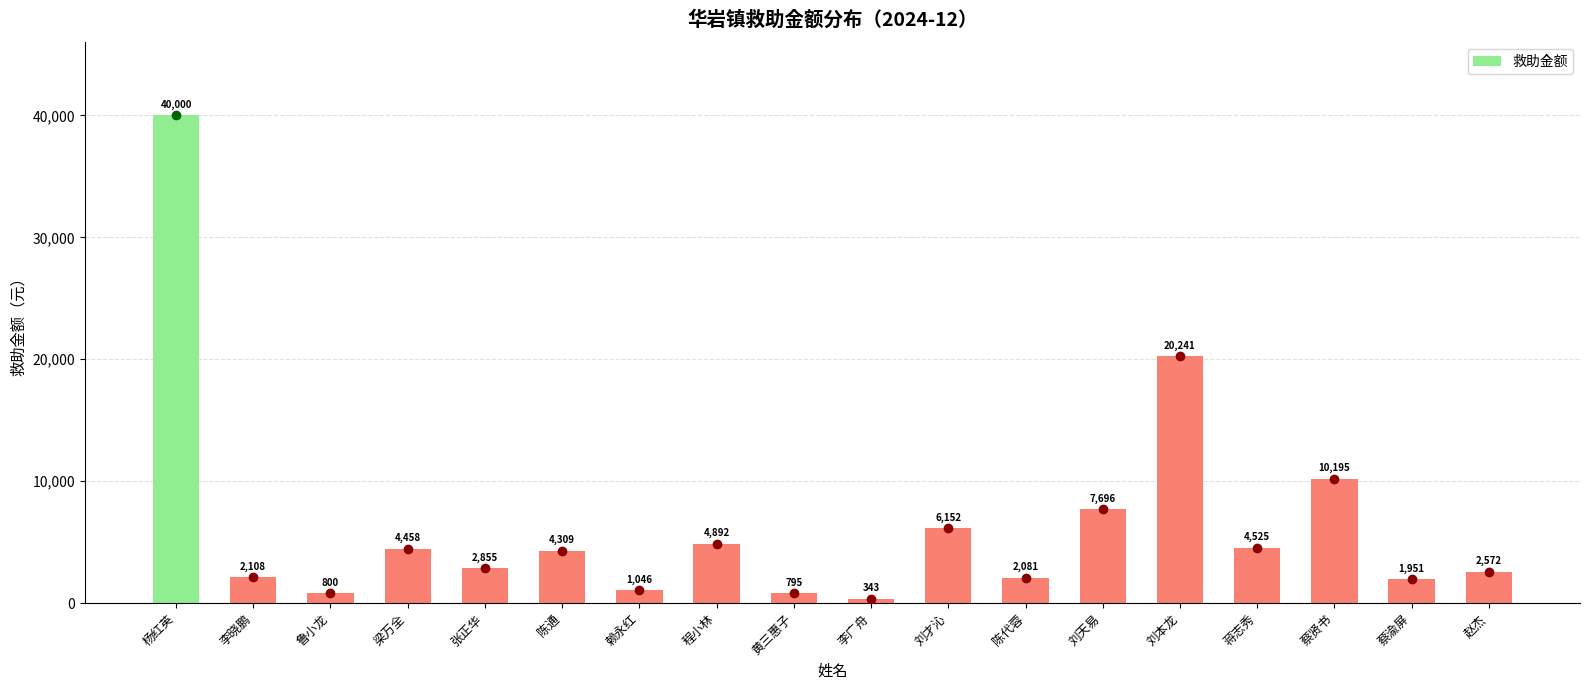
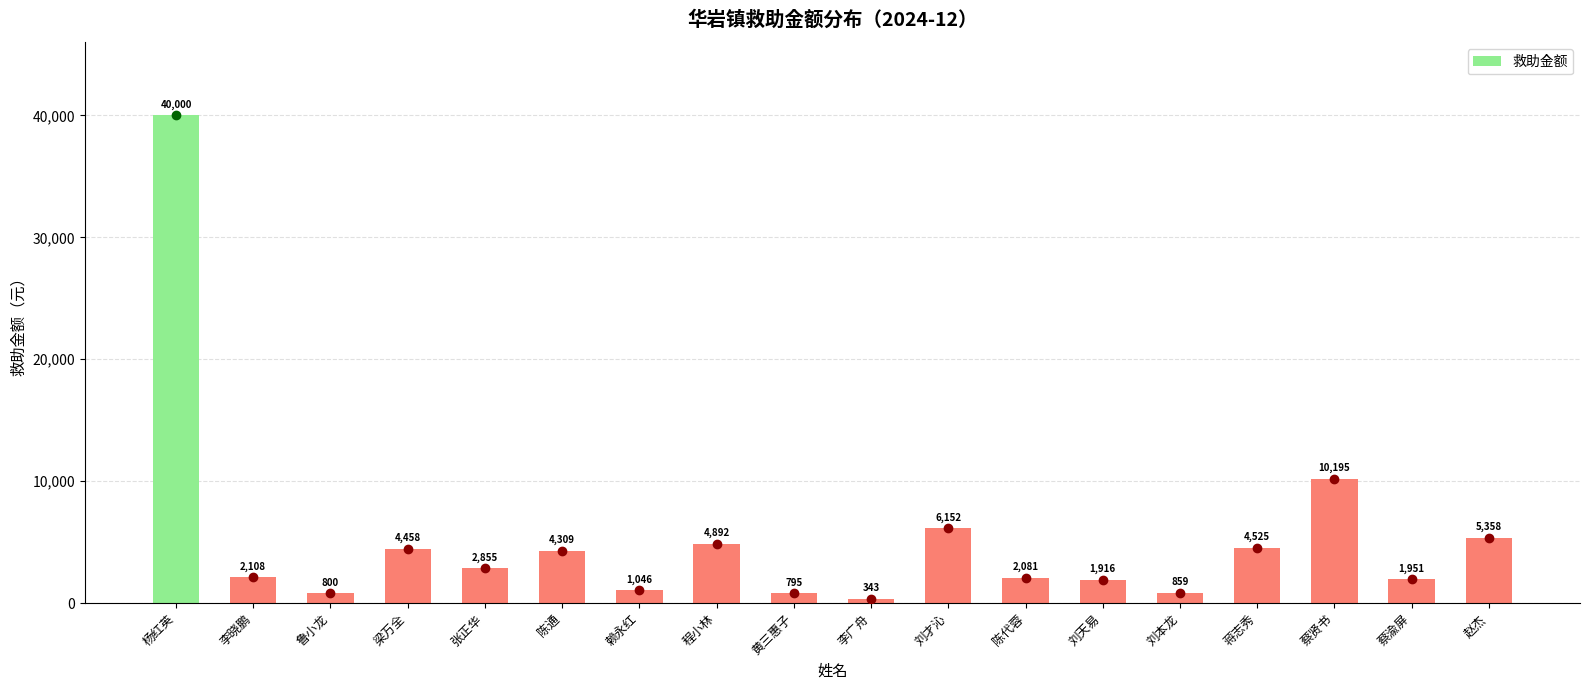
救助金额, 刘天易: 7,696 -> 1,916
救助金额, 刘本龙: 20,241 -> 859
救助金额, 赵杰: 2,572 -> 5,358
